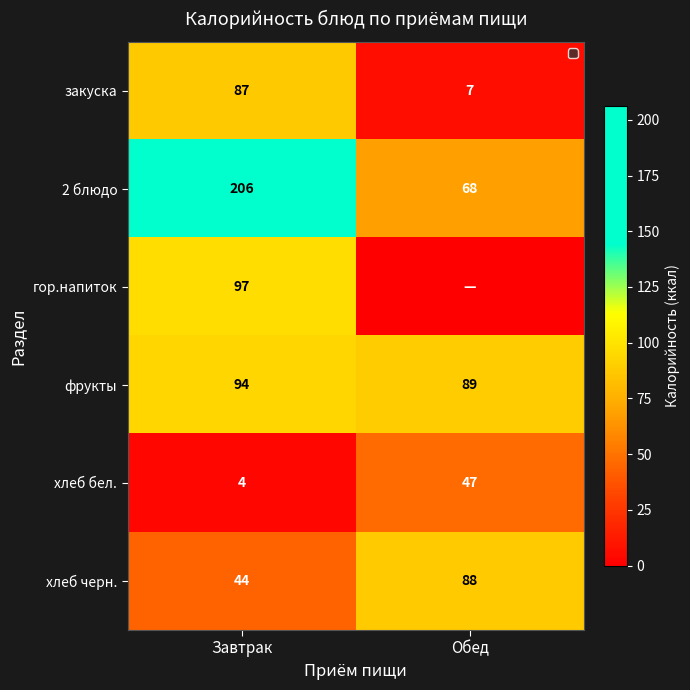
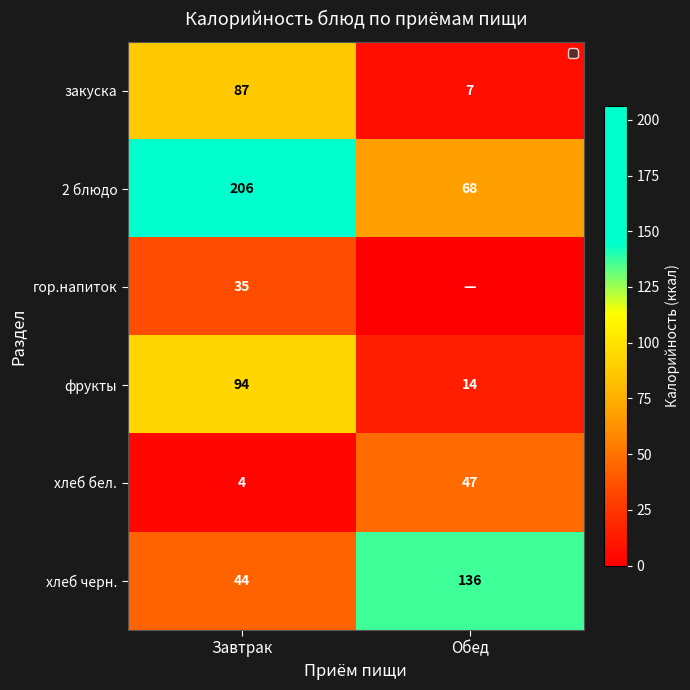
гор.напиток, Завтрак: 97 -> 35
фрукты, Обед: 89 -> 14
хлеб черн., Обед: 88 -> 136
